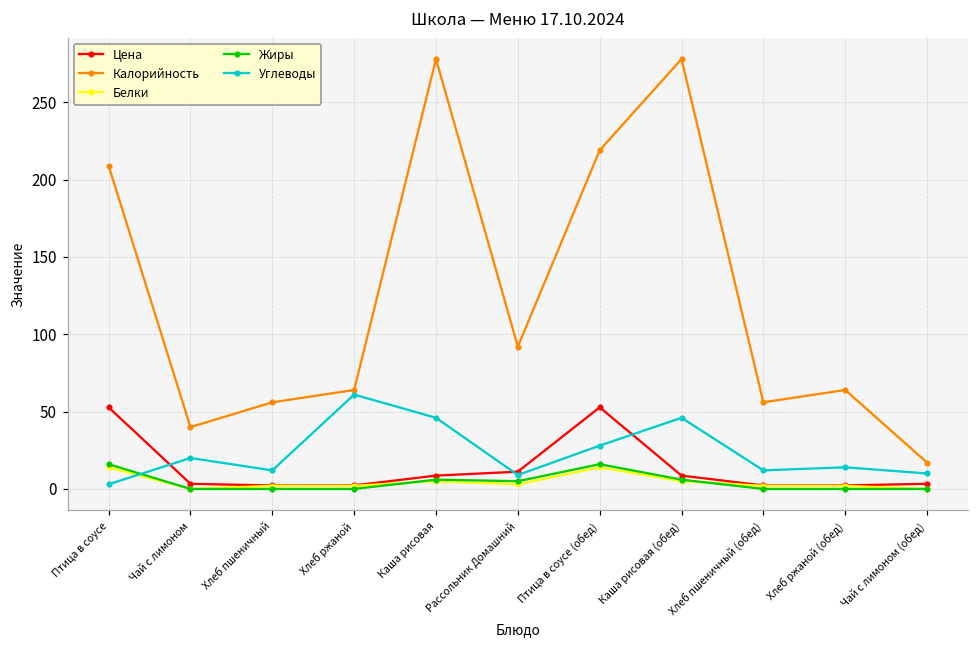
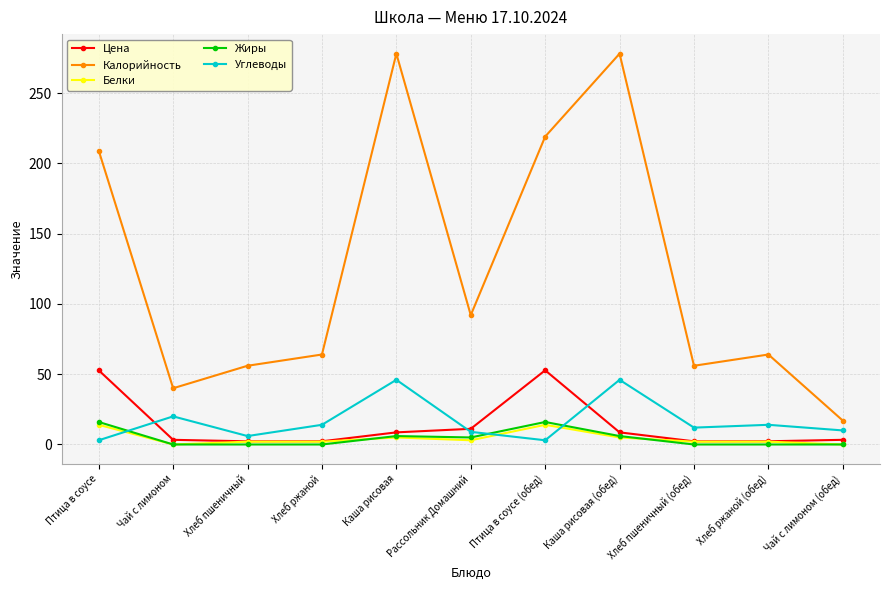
Углеводы, Хлеб пшеничный: 12 -> 6
Углеводы, Хлеб ржаной: 61 -> 14
Углеводы, Птица в соусе (обед): 28 -> 3
